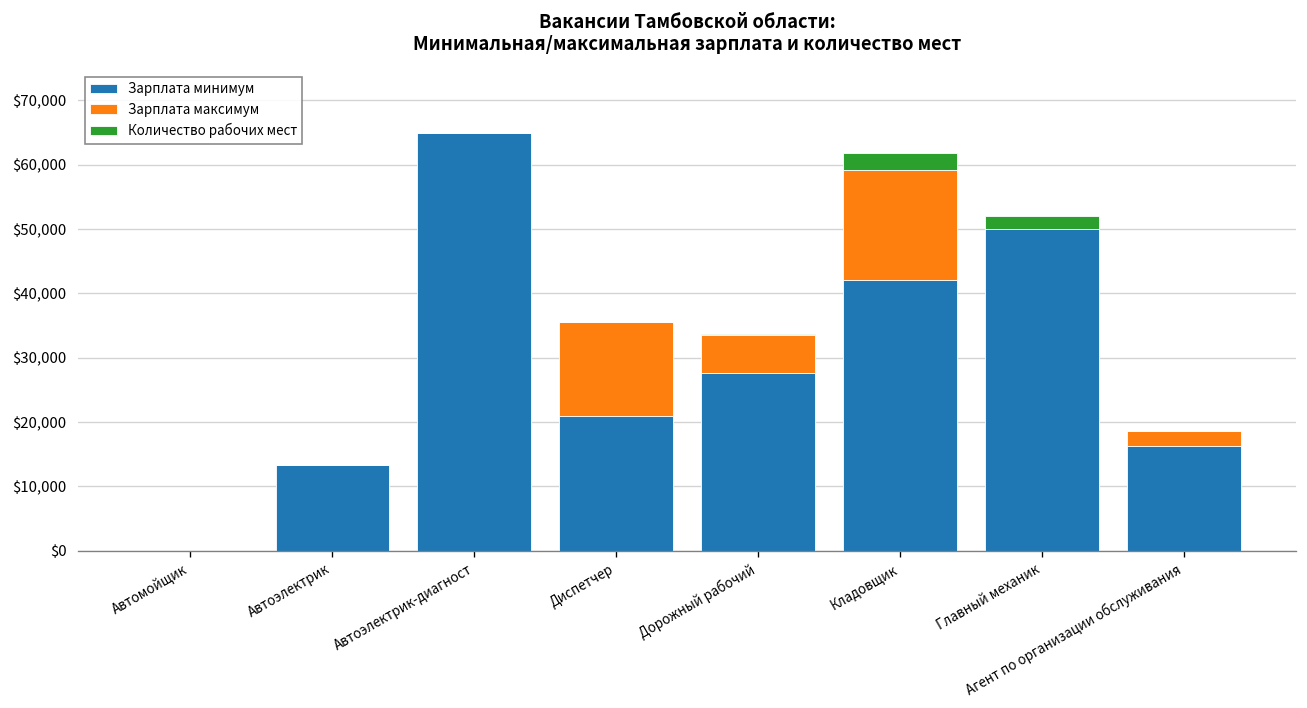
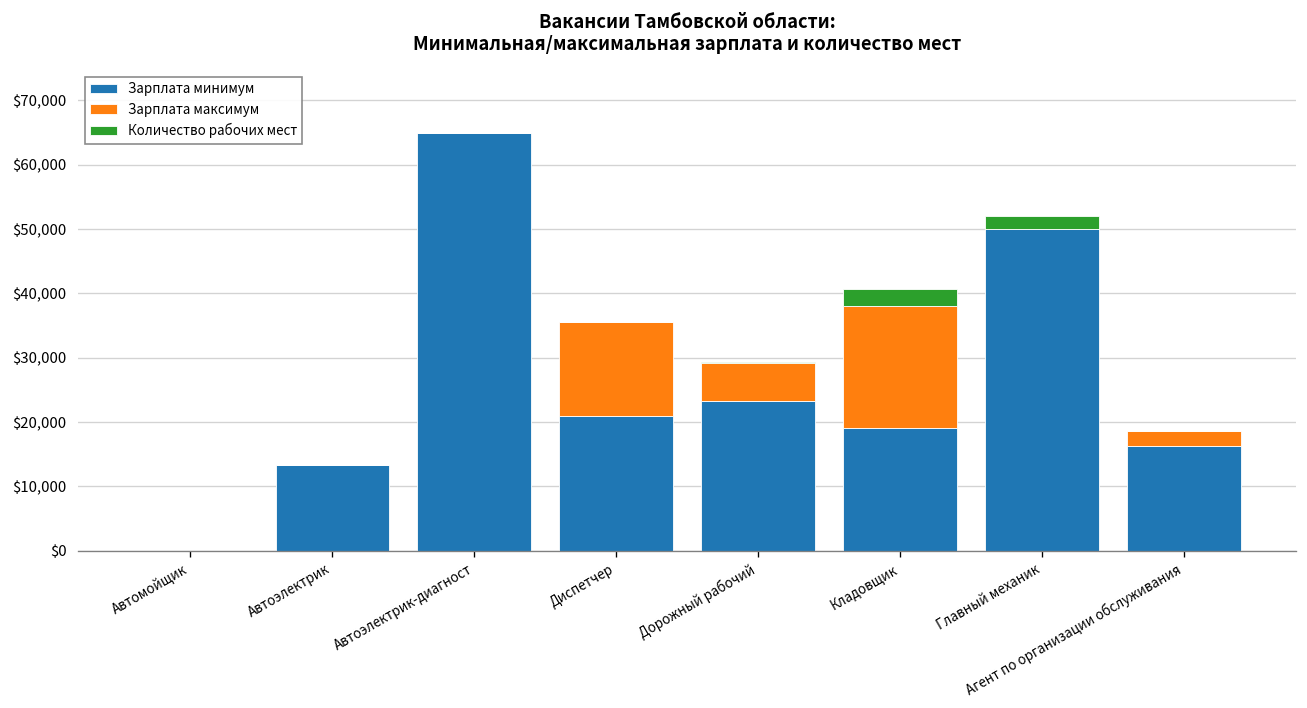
Зарплата минимум, Дорожный рабочий: $28,000 -> $23,000
Зарплата минимум, Кладовщик: $42,000 -> $19,000
Зарплата максимум, Кладовщик: $17,000 -> $19,000
